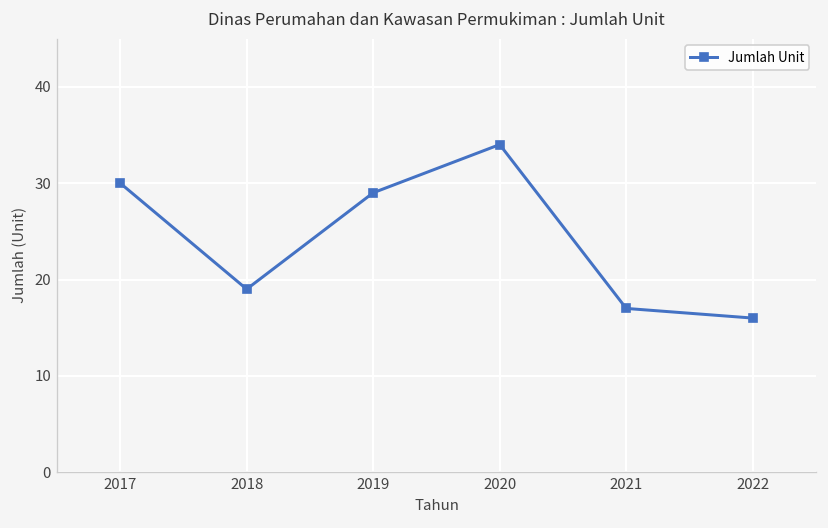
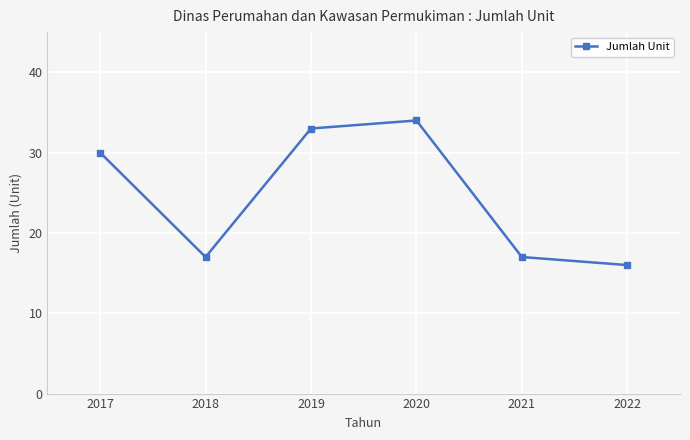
2018: 19 -> 17
2019: 29 -> 33
